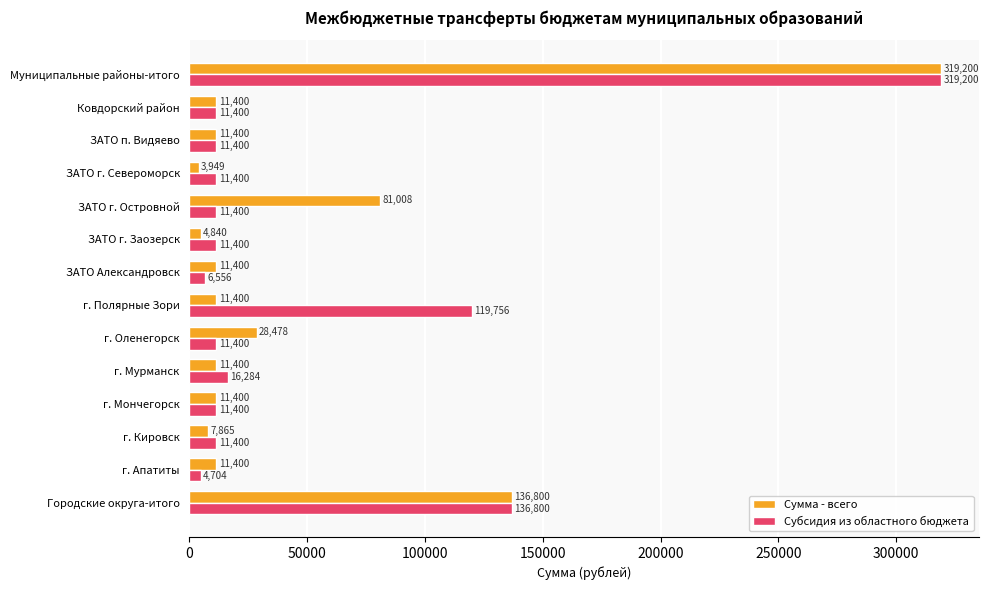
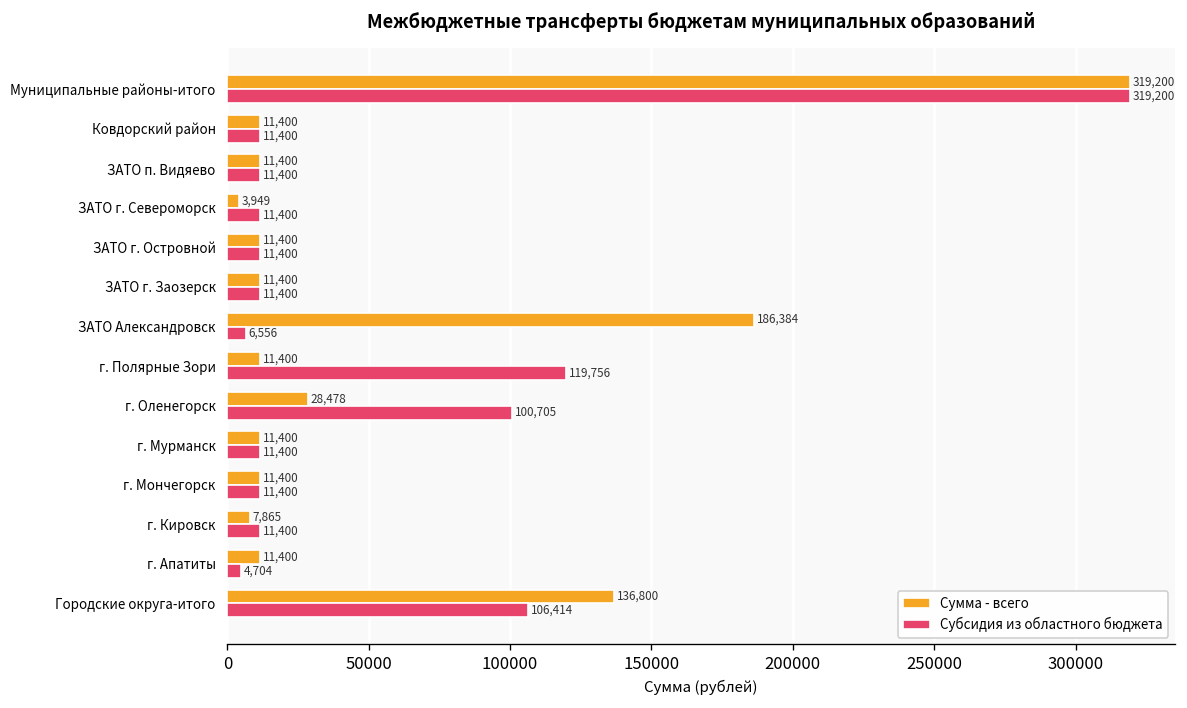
Сумма - всего, ЗАТО г. Островной: 81,008 -> 11,400
Сумма - всего, ЗАТО г. Заозерск: 4,840 -> 11,400
Сумма - всего, ЗАТО Александровск: 11,400 -> 186,384
Субсидия из областного бюджета, г. Оленегорск: 11,400 -> 100,705
Субсидия из областного бюджета, г. Мурманск: 16,284 -> 11,400
Субсидия из областного бюджета, Городские округа-итого: 136,800 -> 106,414
